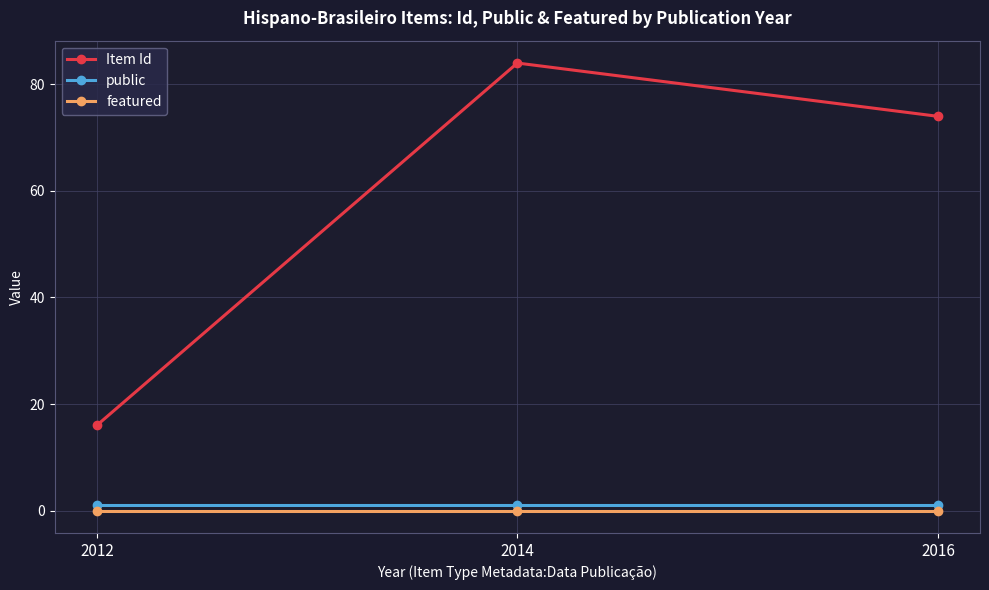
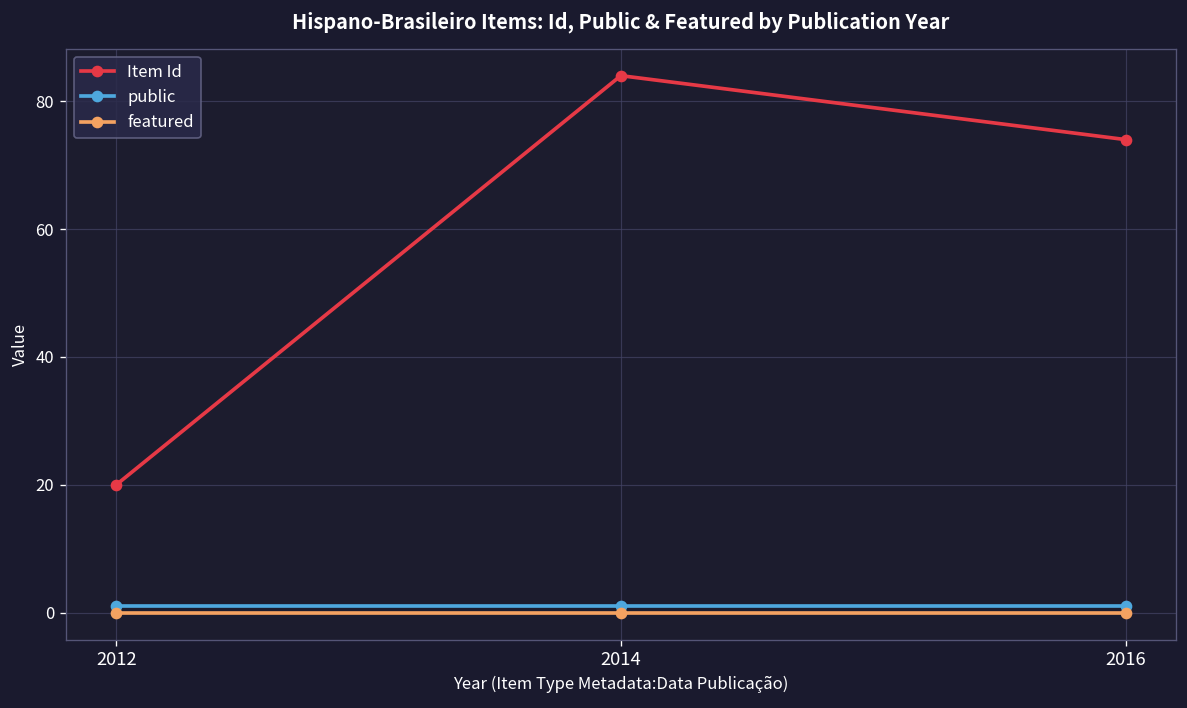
Item Id, 2012: 16 -> 20
